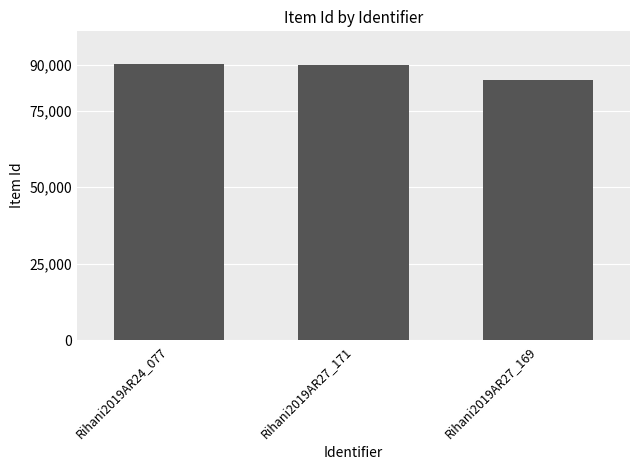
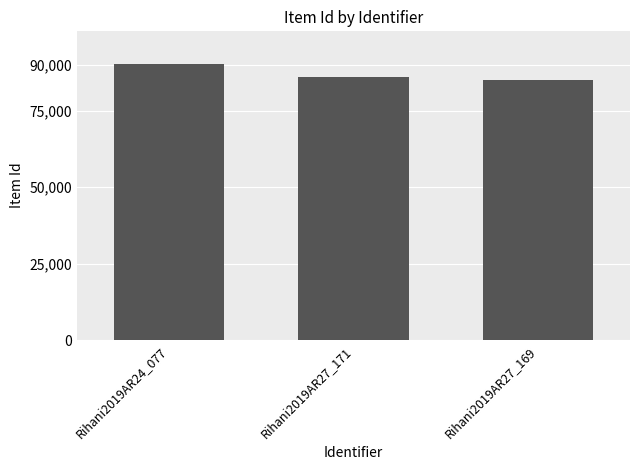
Rihani2019AR27_171: 90,000 -> 86,000
